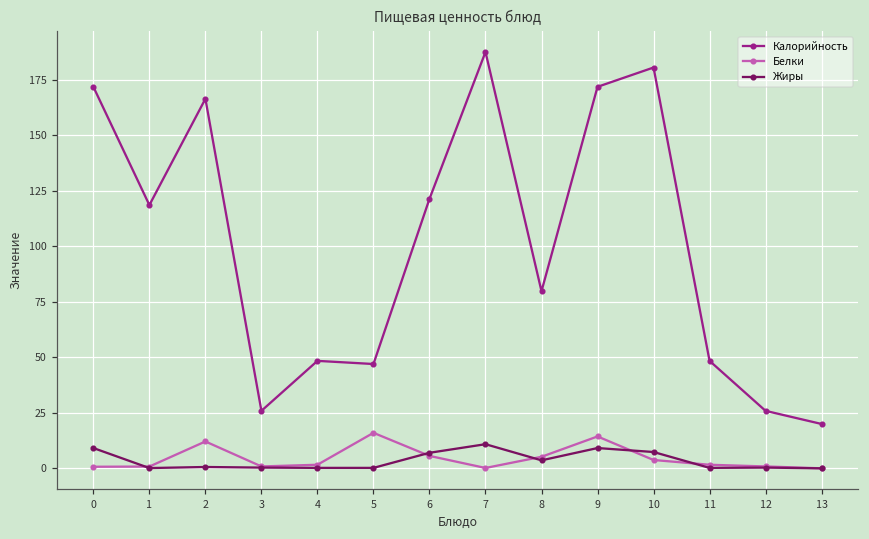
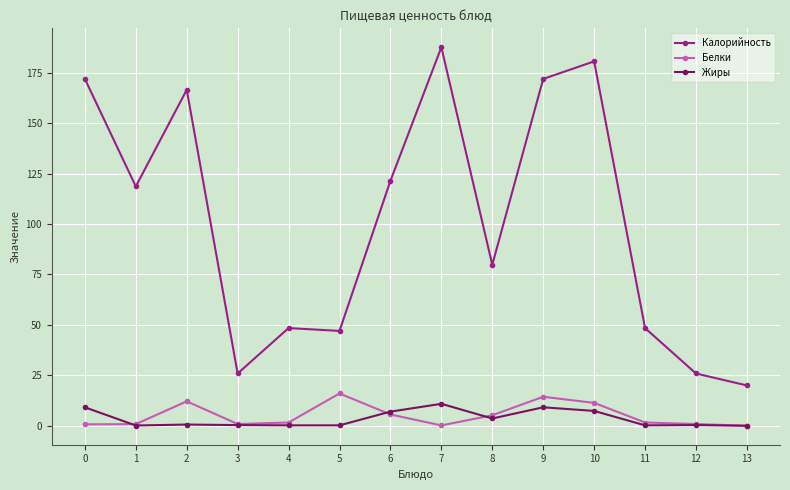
Белки, 10: 4 -> 11
